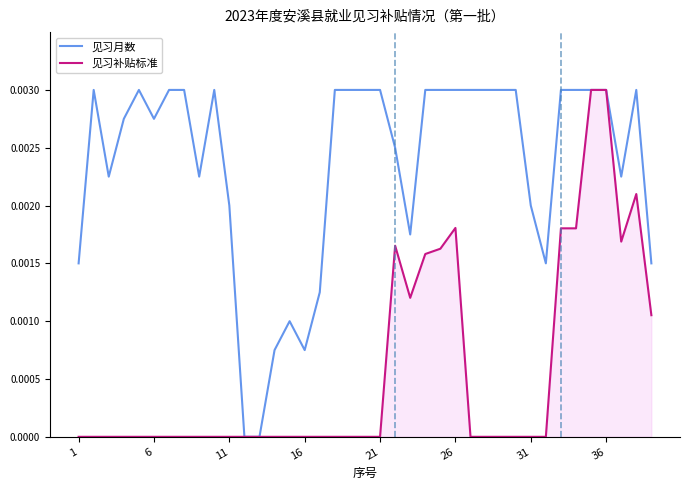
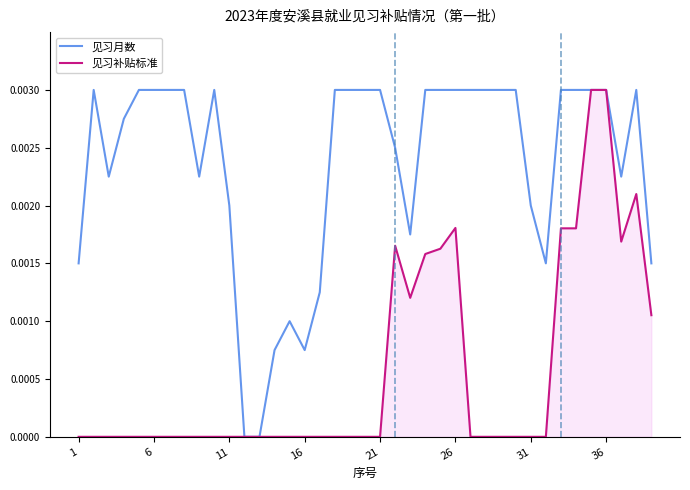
见习月数, 6: 0.00275 -> 0.00300
